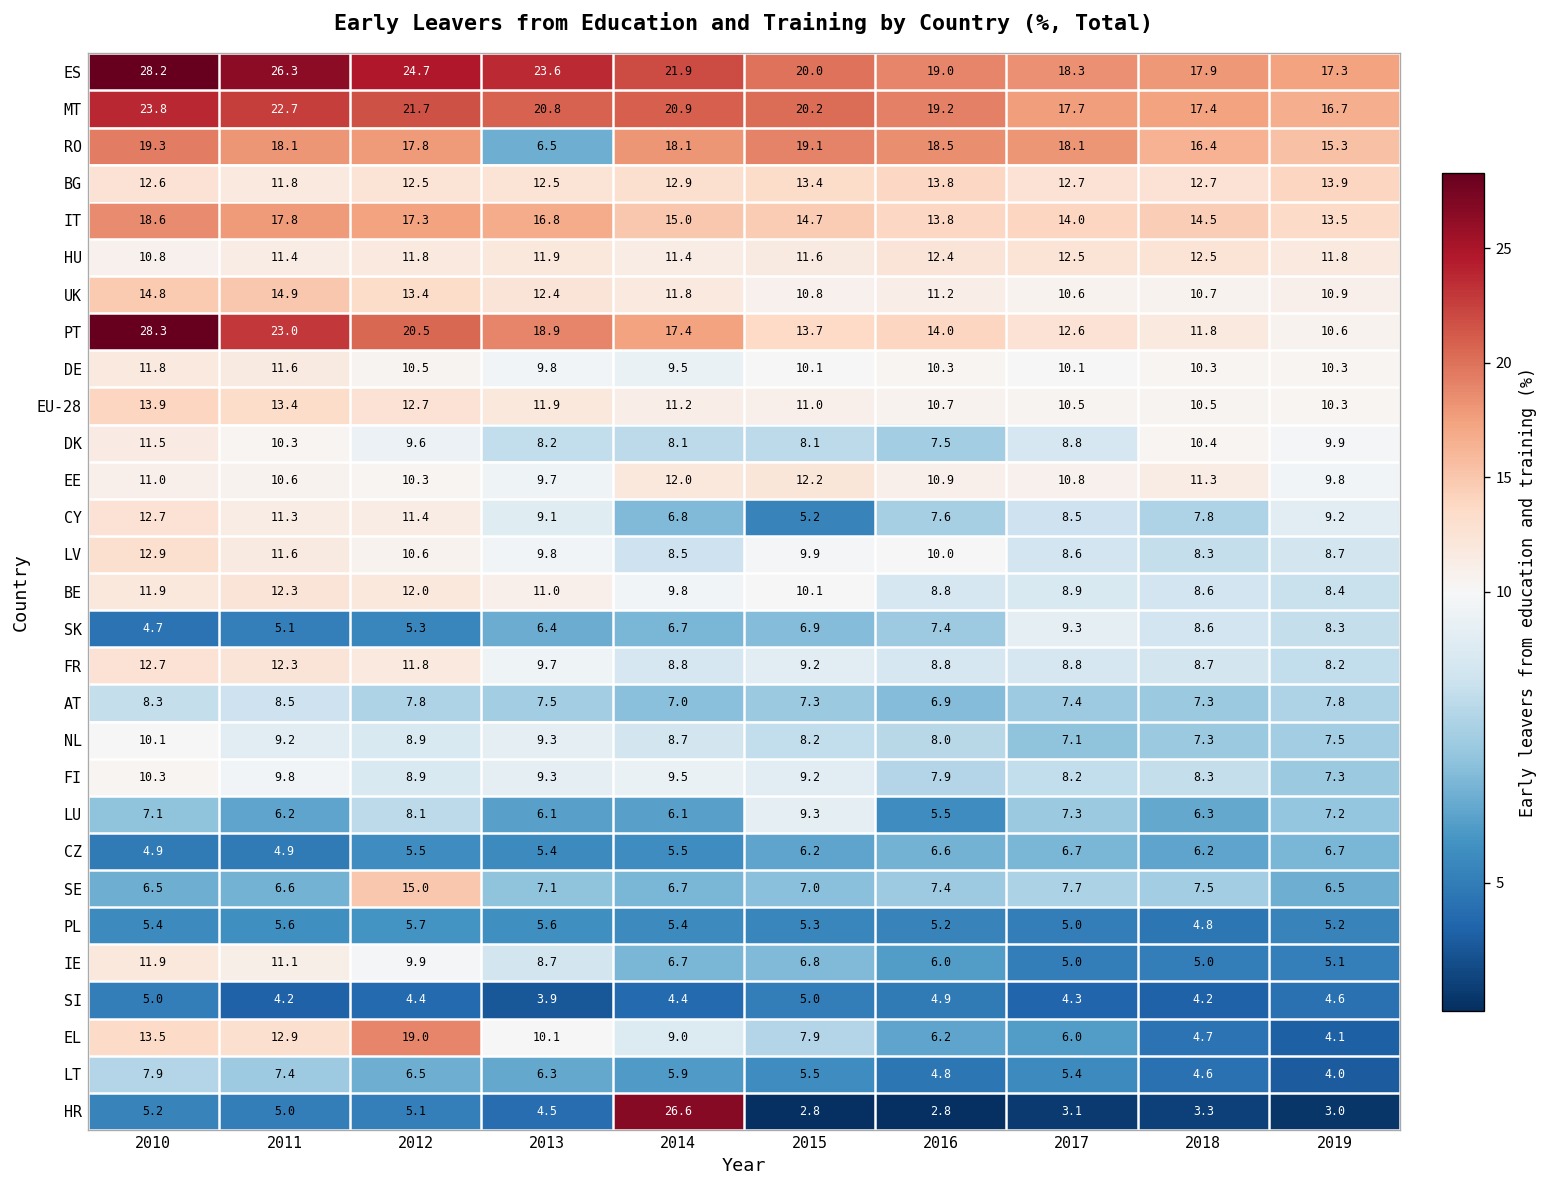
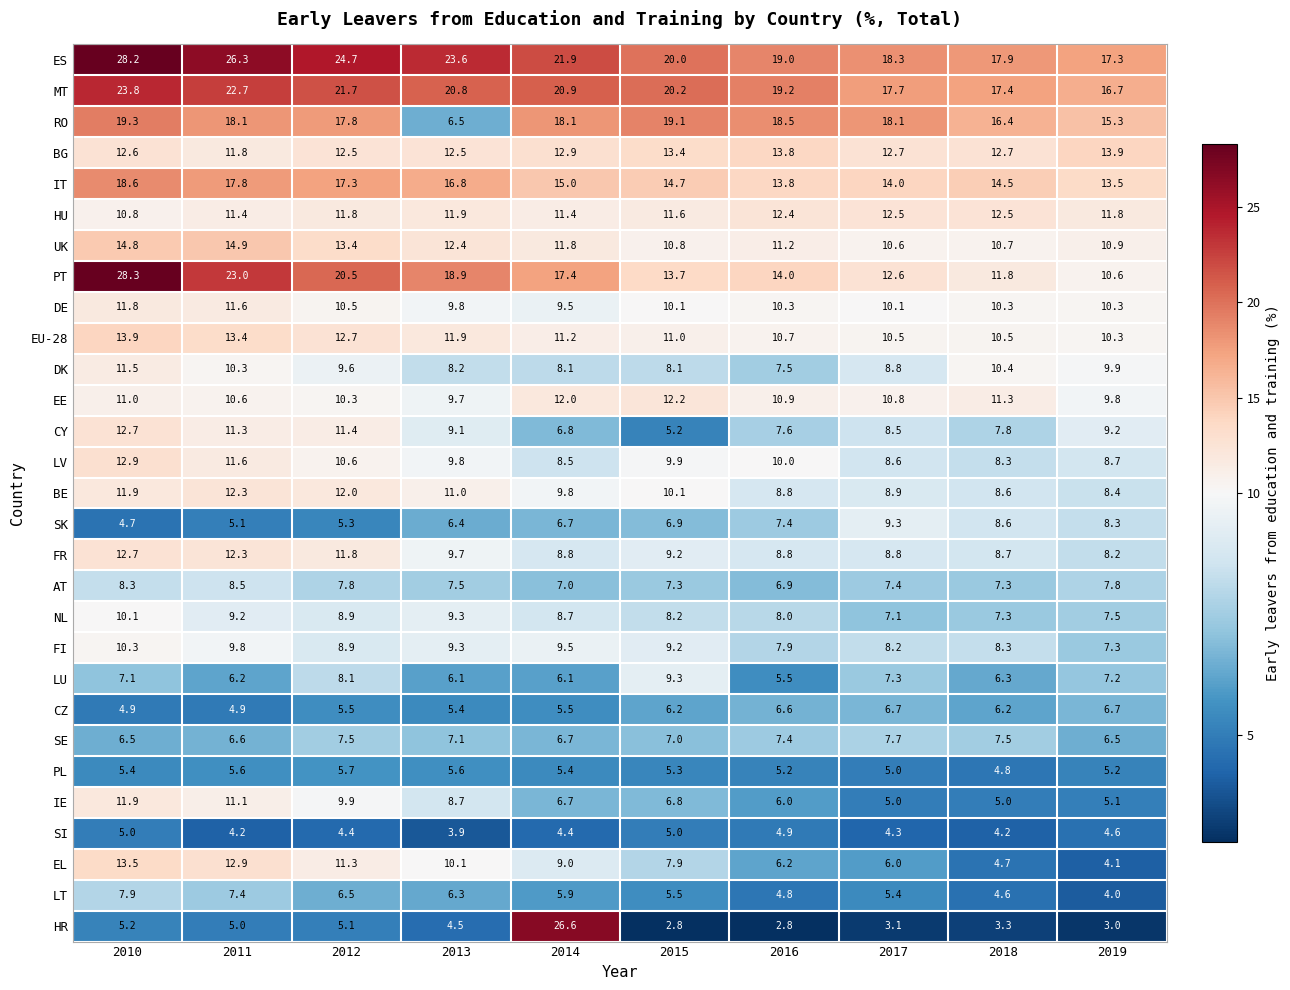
SE, 2012: 15.0 -> 7.5
EL, 2012: 19.0 -> 11.3
